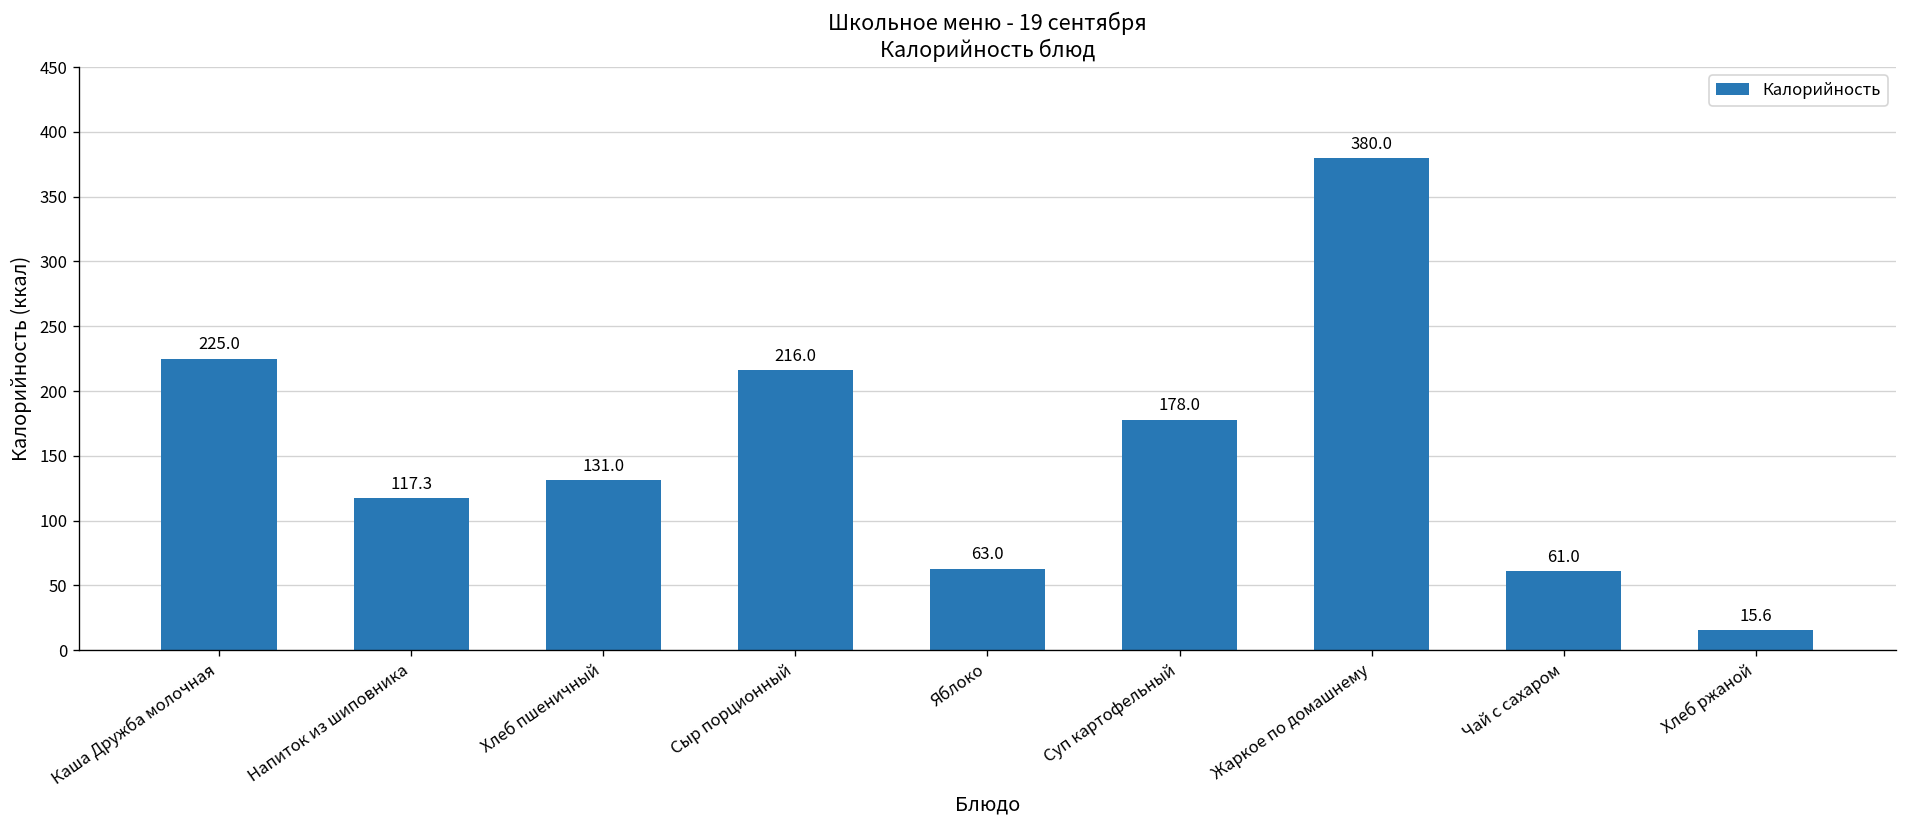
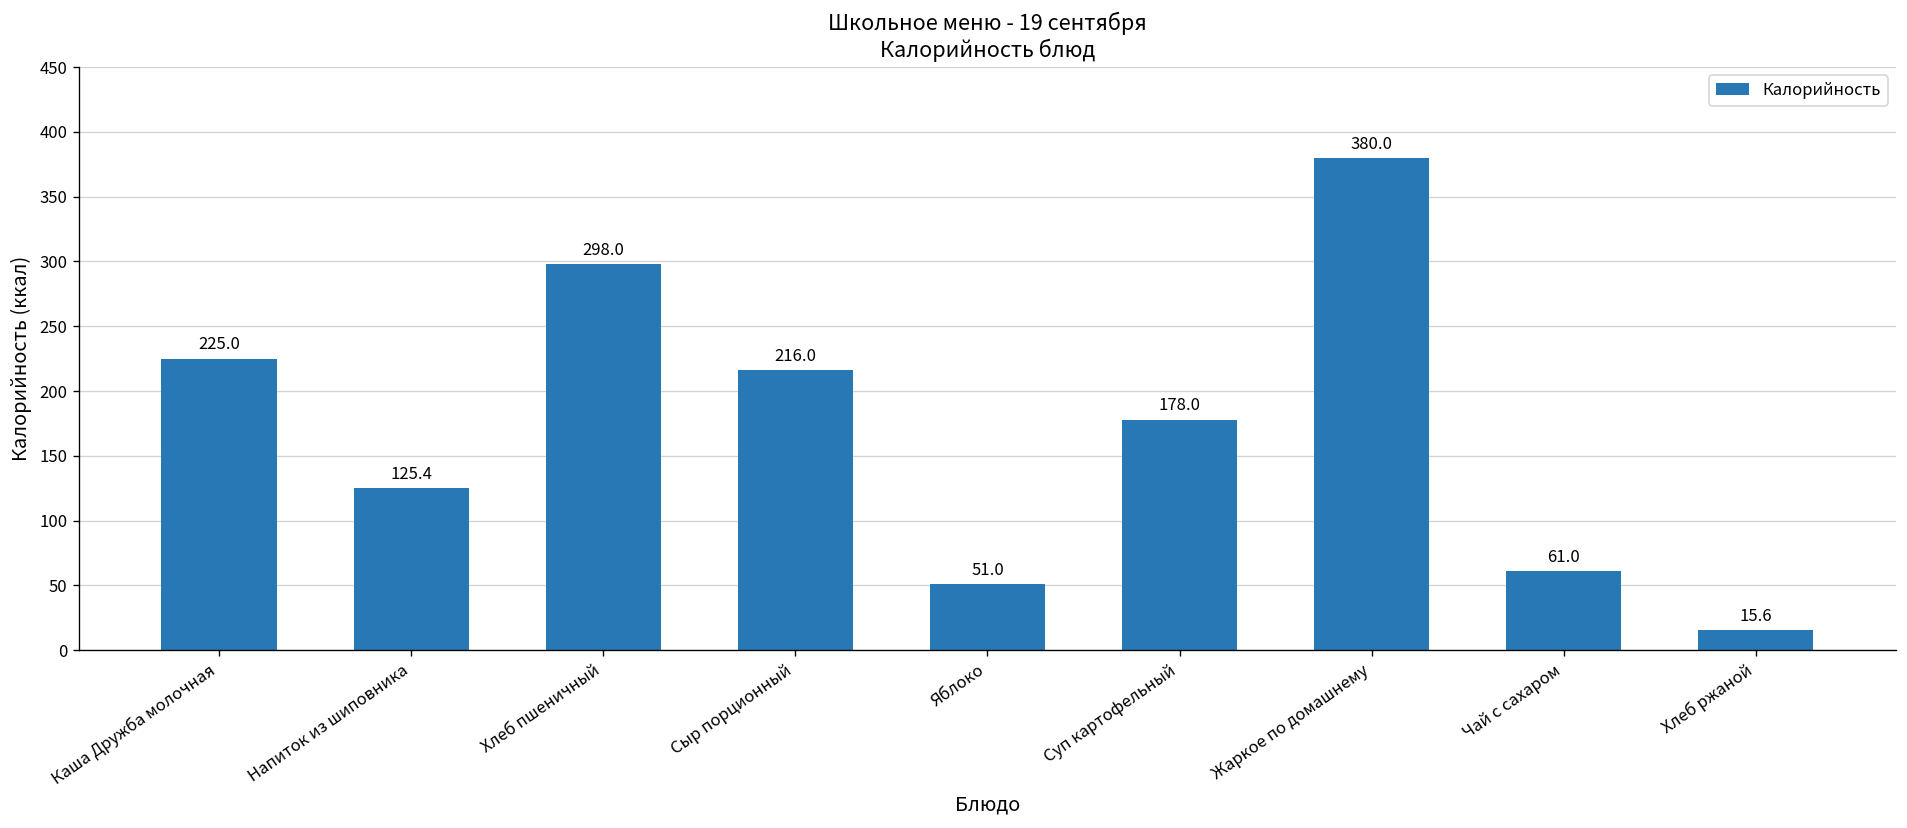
Напиток из шиповника: 117.3 -> 125.4
Хлеб пшеничный: 131.0 -> 298.0
Яблоко: 63.0 -> 51.0
